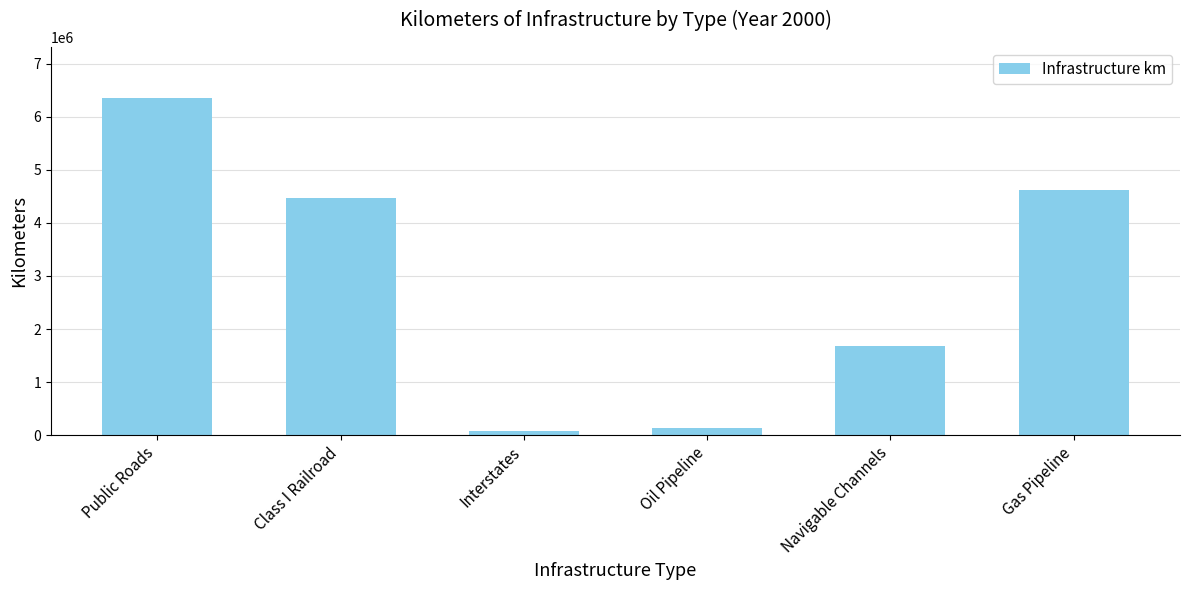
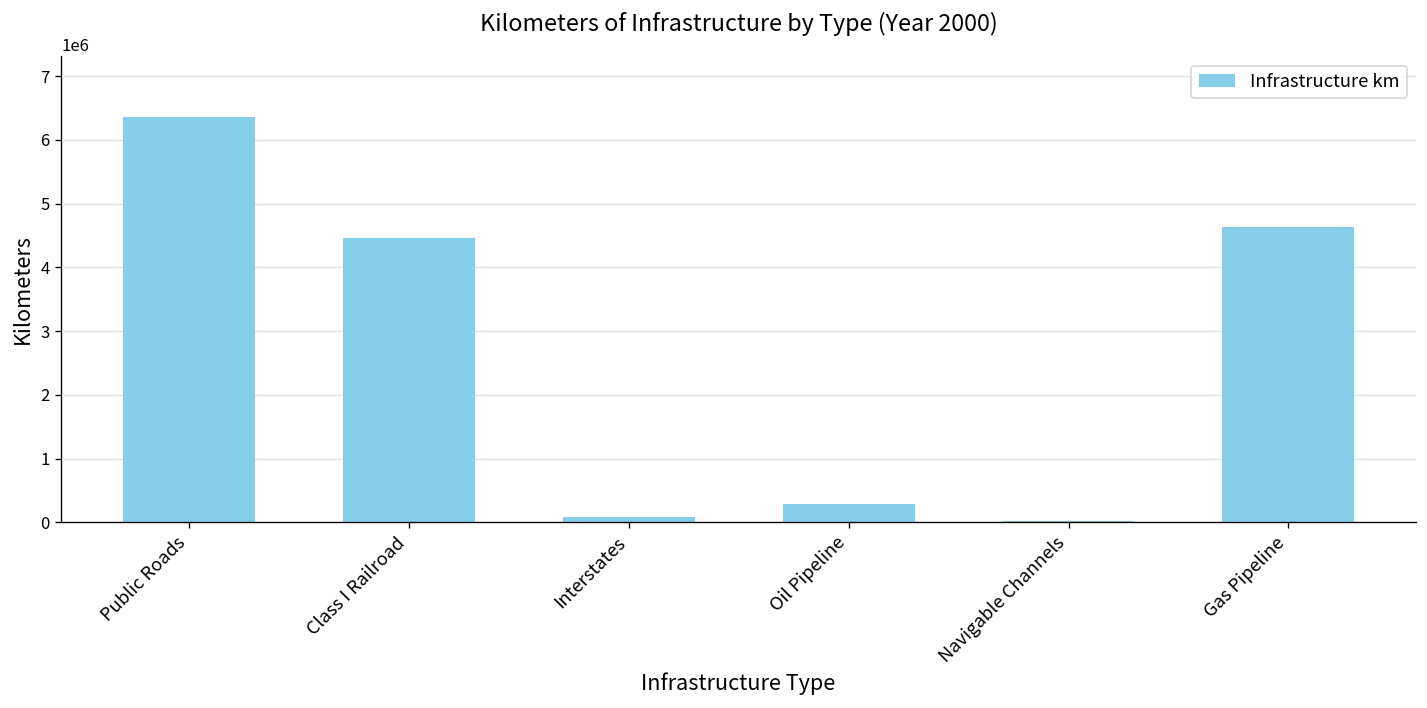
Oil Pipeline: 100000 -> 300000
Navigable Channels: 1700000 -> 0
